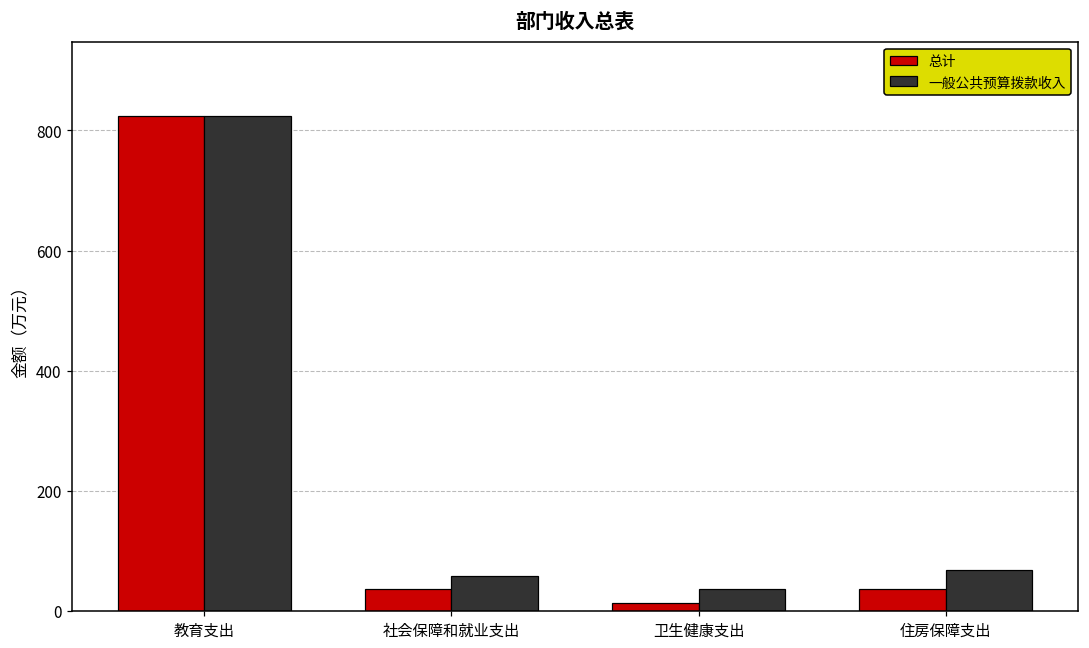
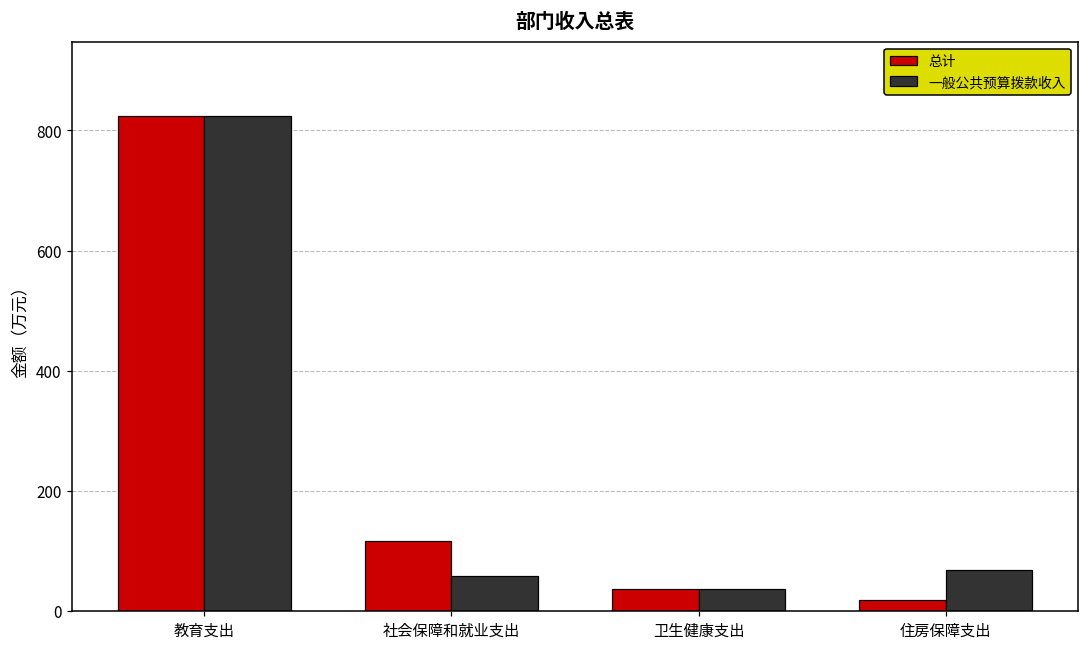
总计, 社会保障和就业支出: 40 -> 120
总计, 卫生健康支出: 10 -> 40
总计, 住房保障支出: 40 -> 20
